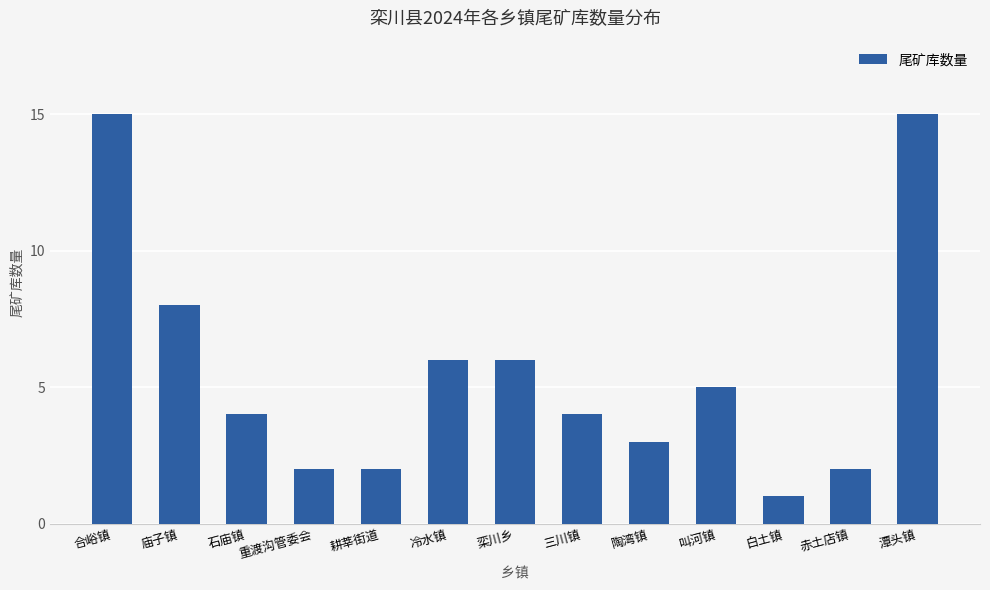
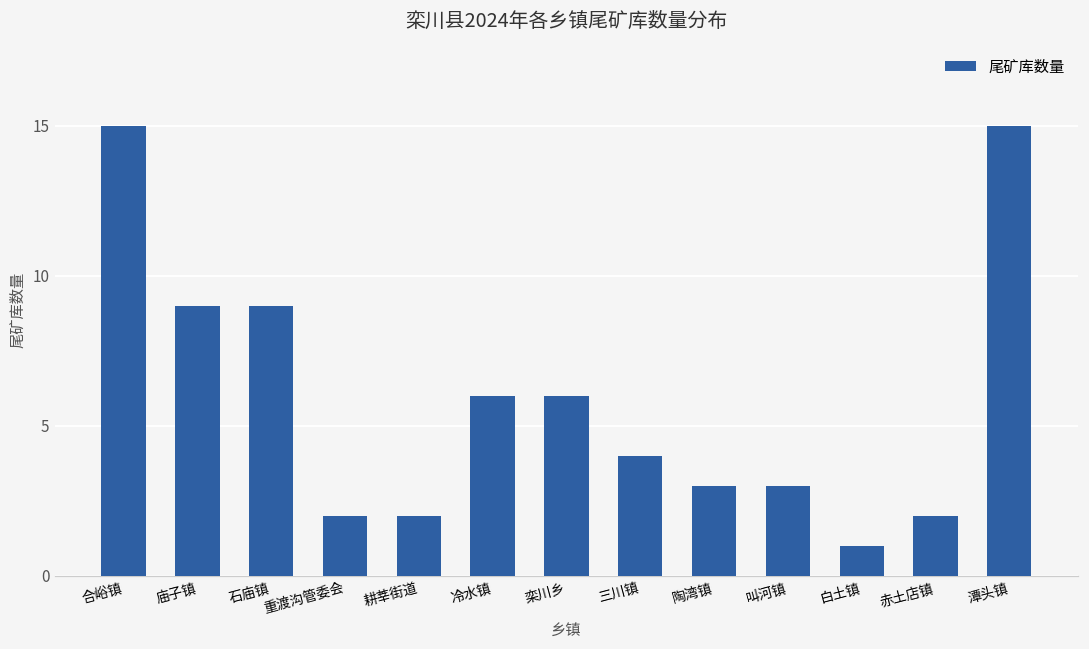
庙子镇: 8 -> 9
石庙镇: 4 -> 9
叫河镇: 5 -> 3
